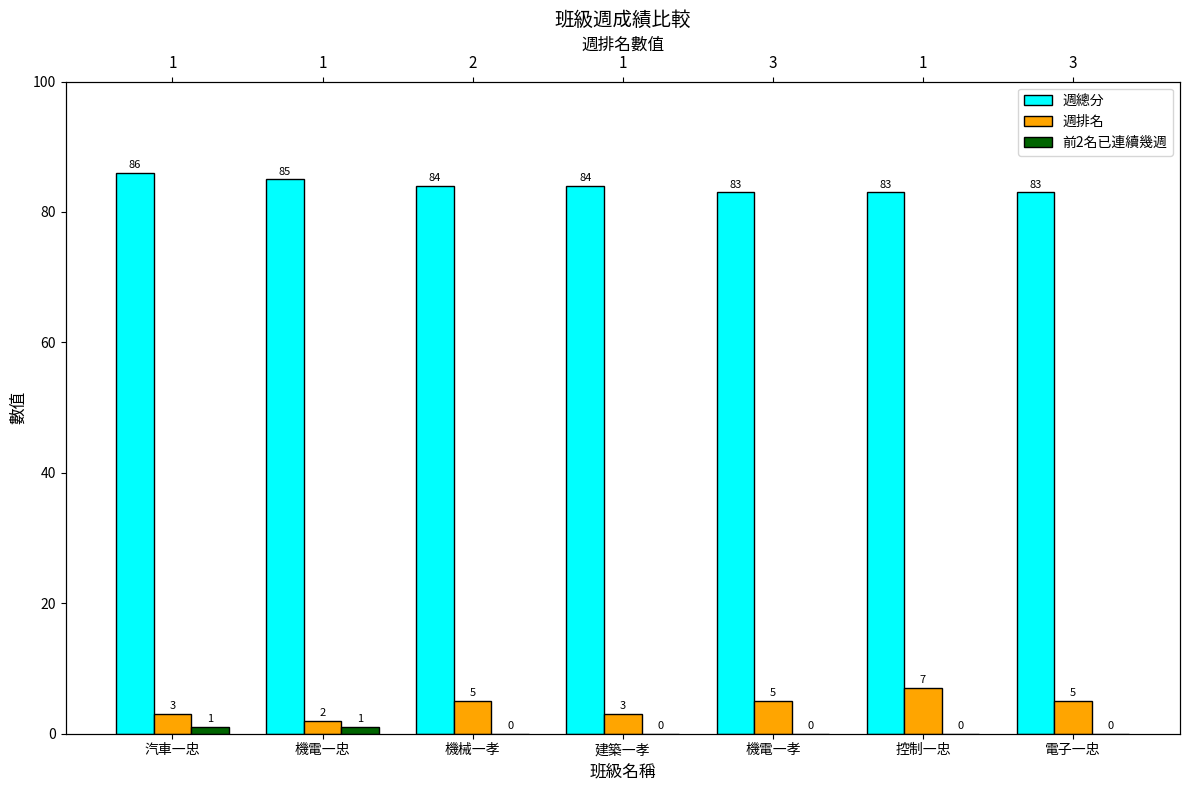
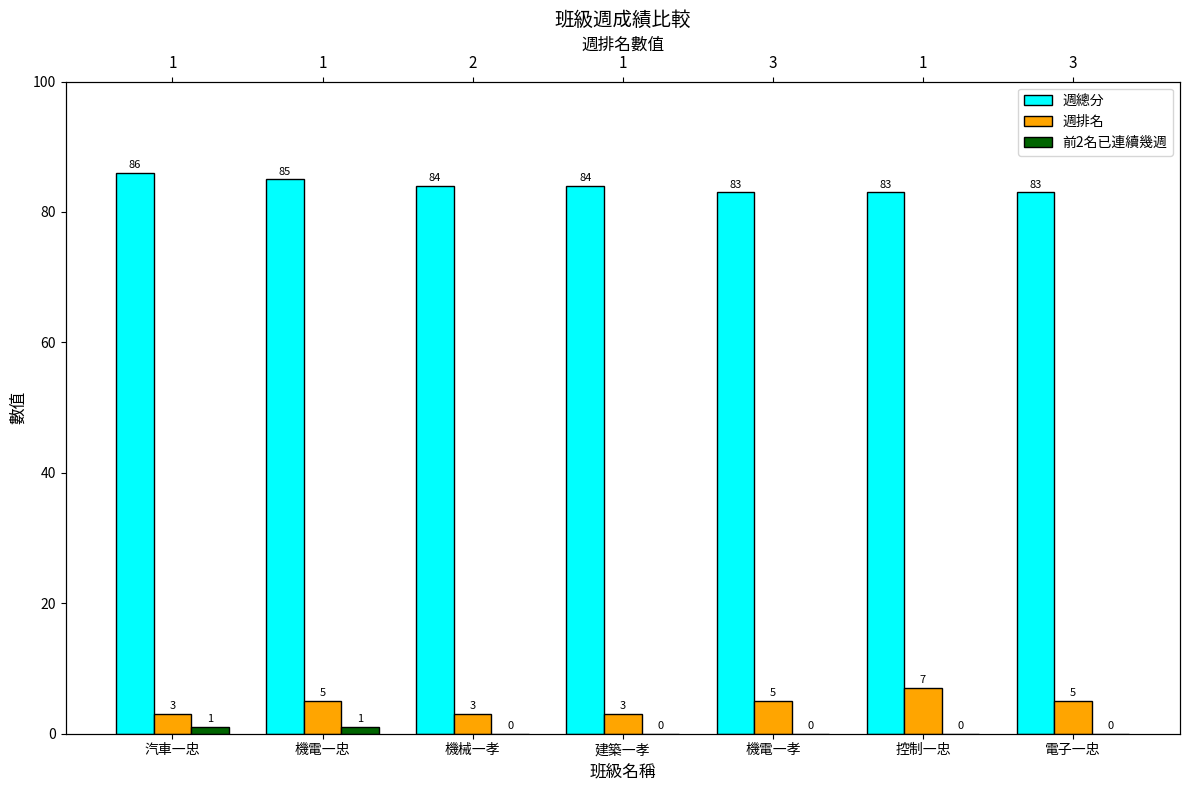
週排名, 機電一忠: 2 -> 5
週排名, 機械一孝: 5 -> 3
